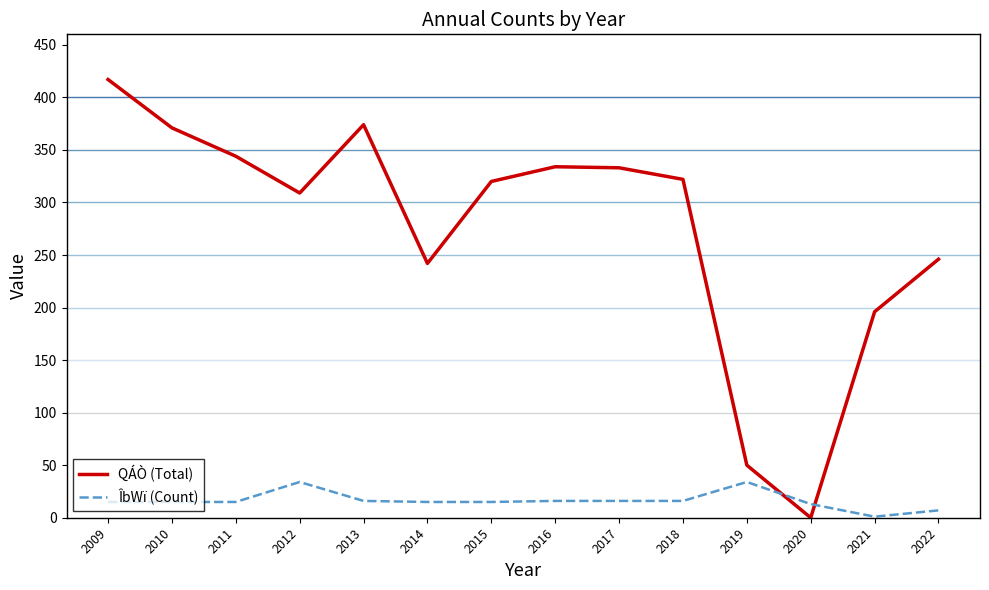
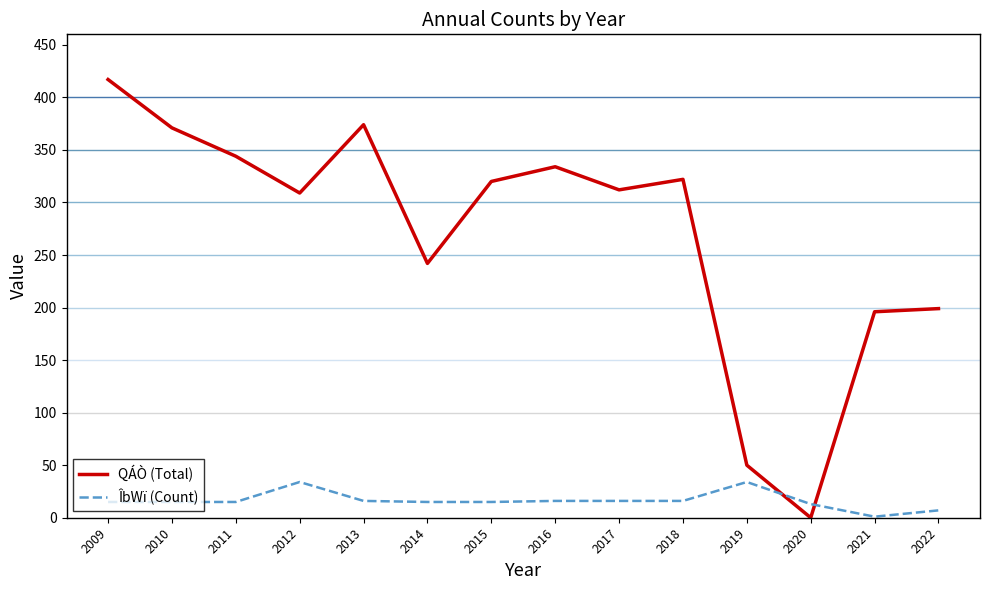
QÁÒ (Total), 2017: 333 -> 312
QÁÒ (Total), 2022: 246 -> 199
